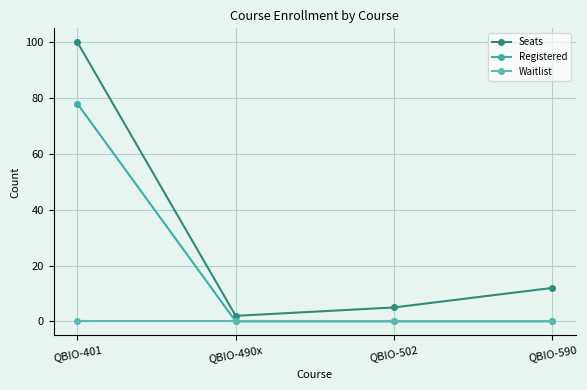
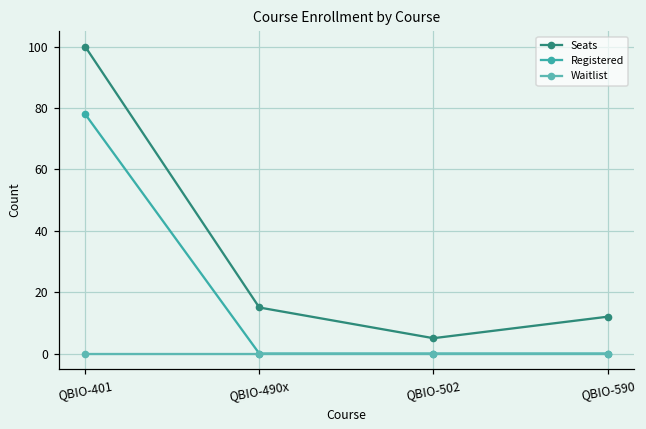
Seats, QBIO-490x: 2 -> 15
